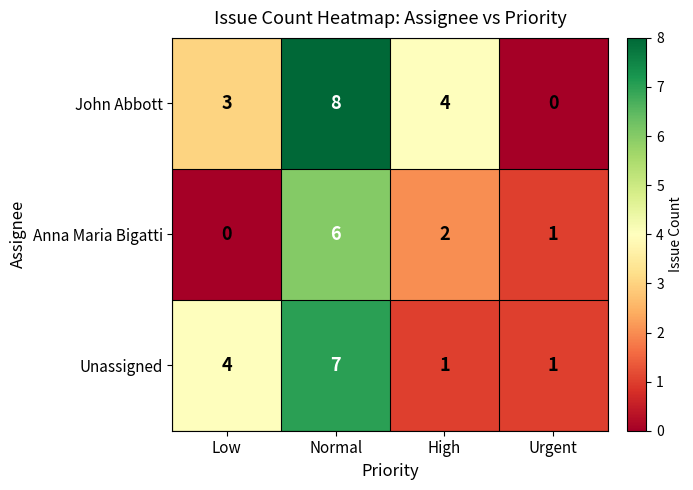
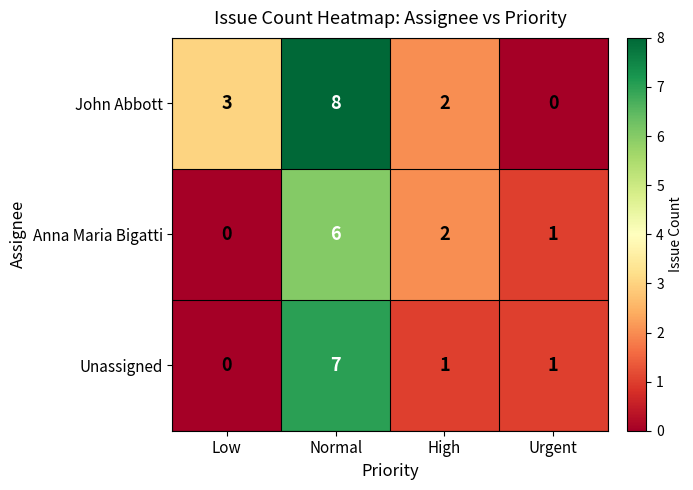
John Abbott, High: 4 -> 2
Unassigned, Low: 4 -> 0
